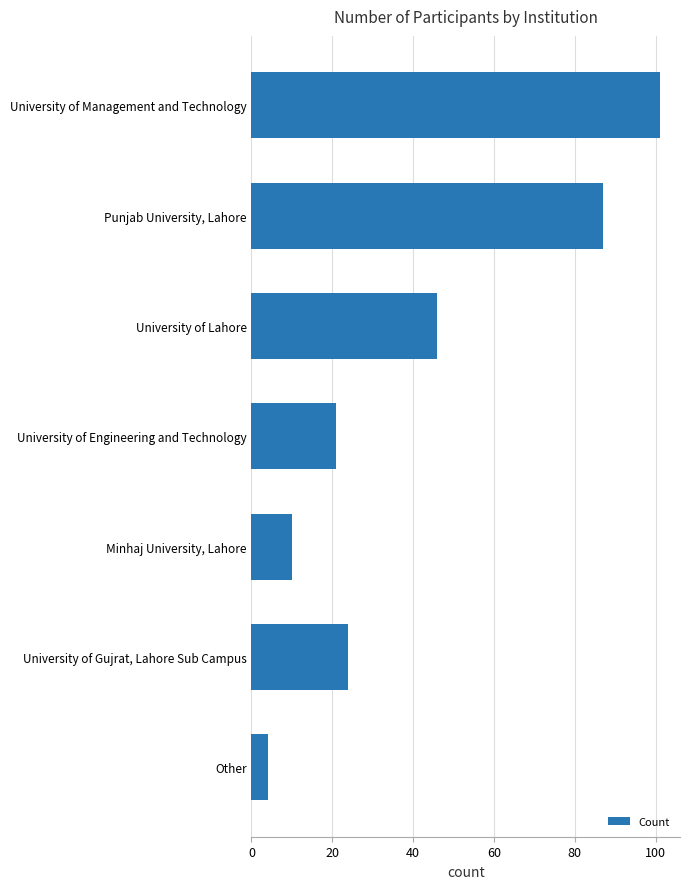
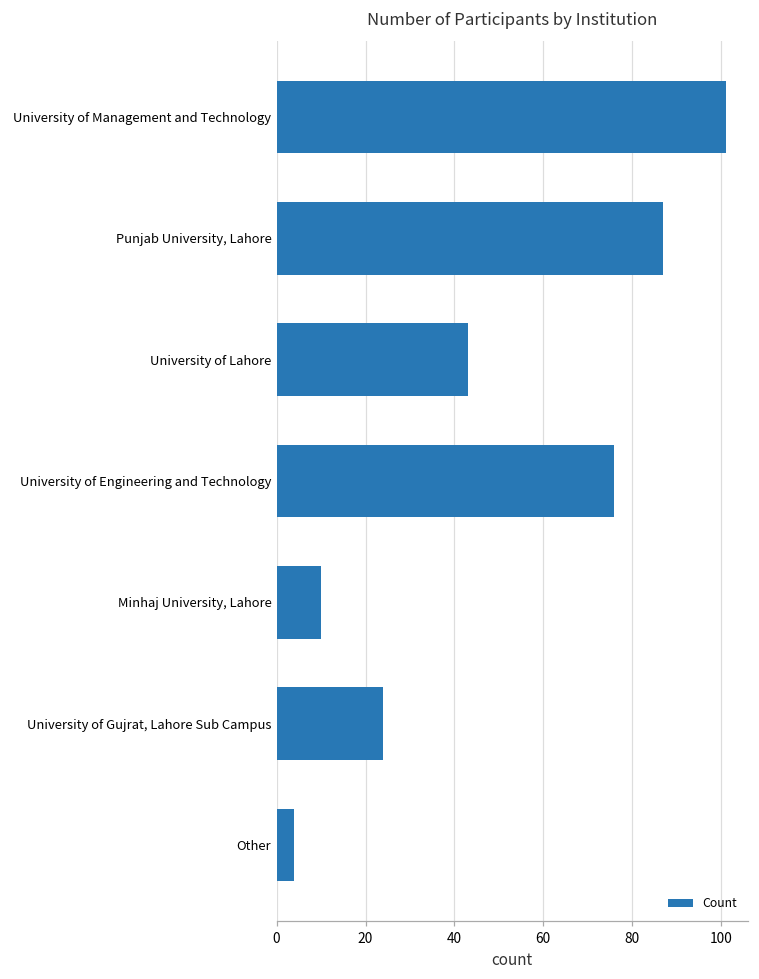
University of Lahore: 46 -> 43
University of Engineering and Technology: 21 -> 76
